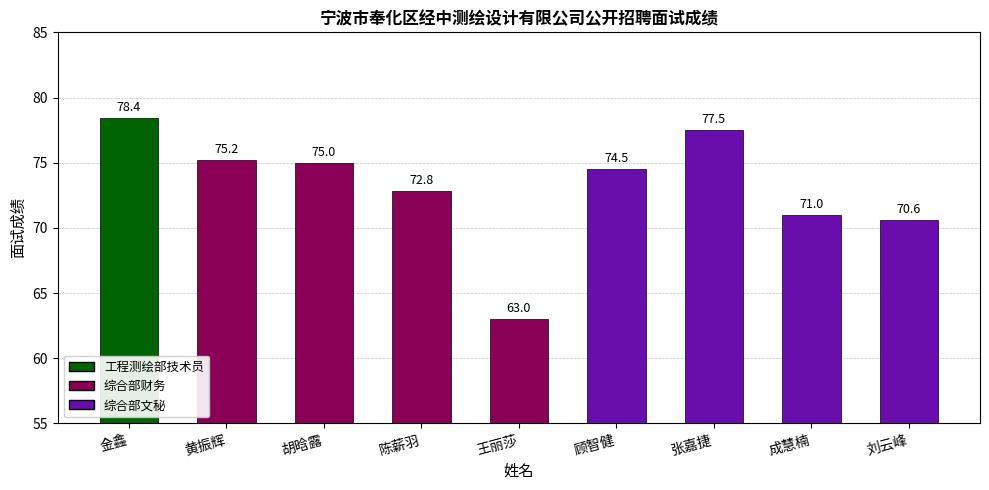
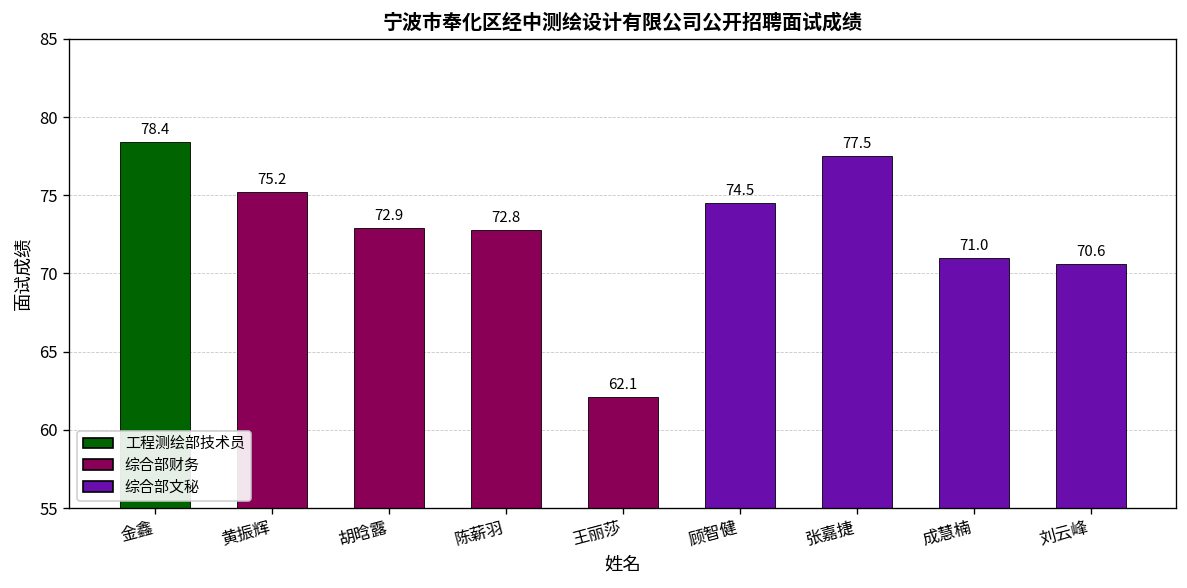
胡晗露: 75.0 -> 72.9
王丽莎: 63.0 -> 62.1
